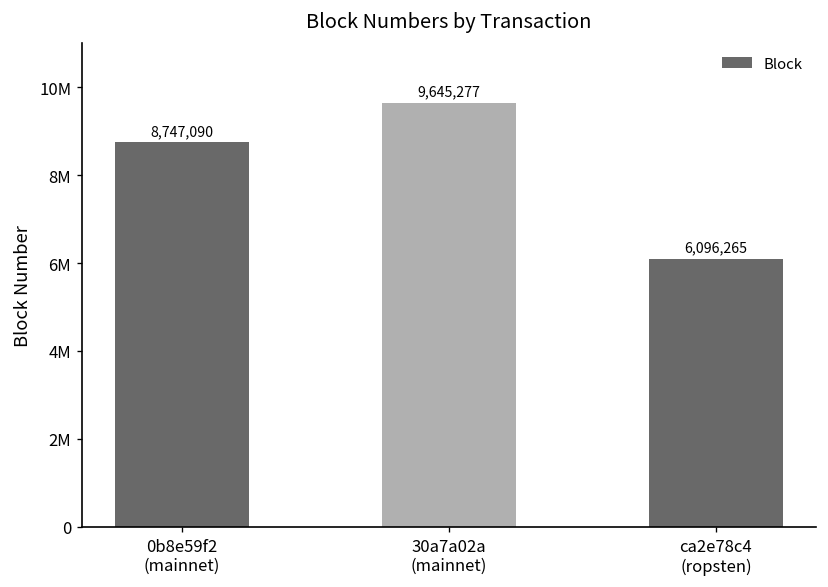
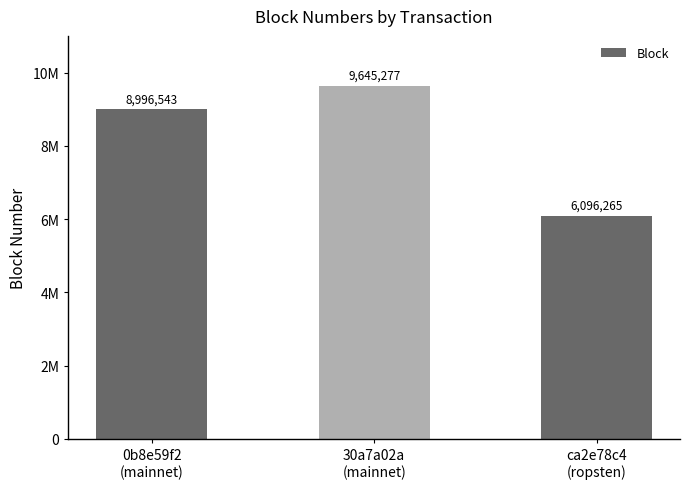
0b8e59f2 (mainnet): 8,747,090 -> 8,996,543
